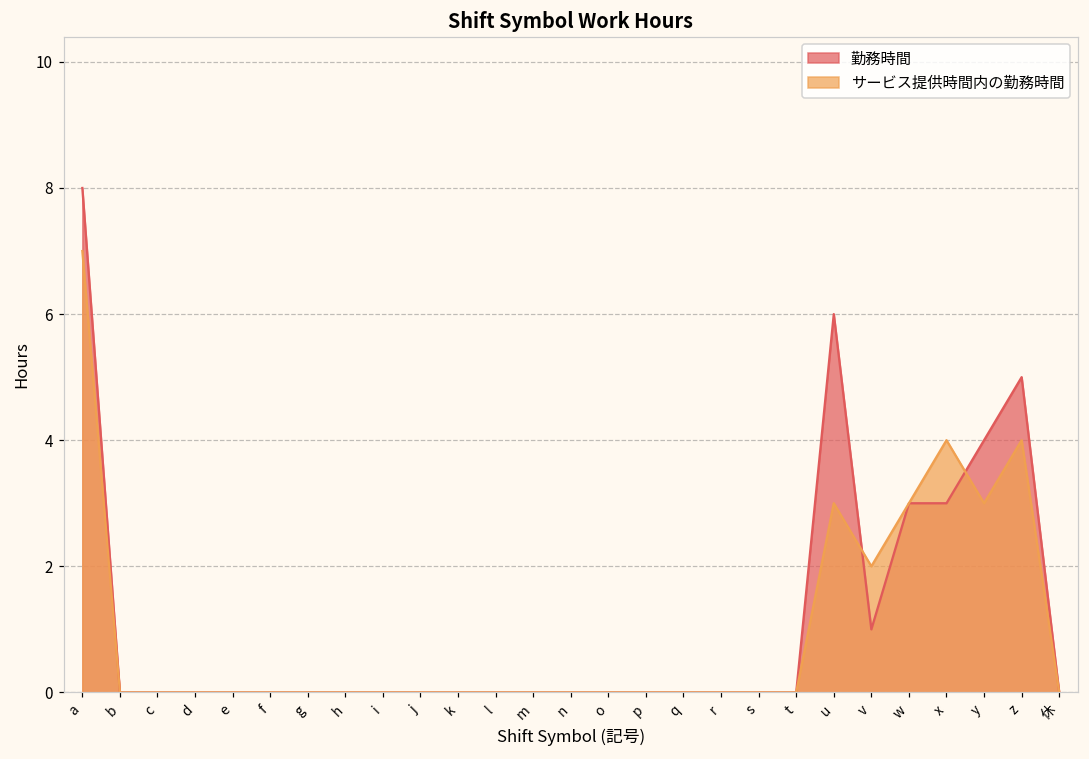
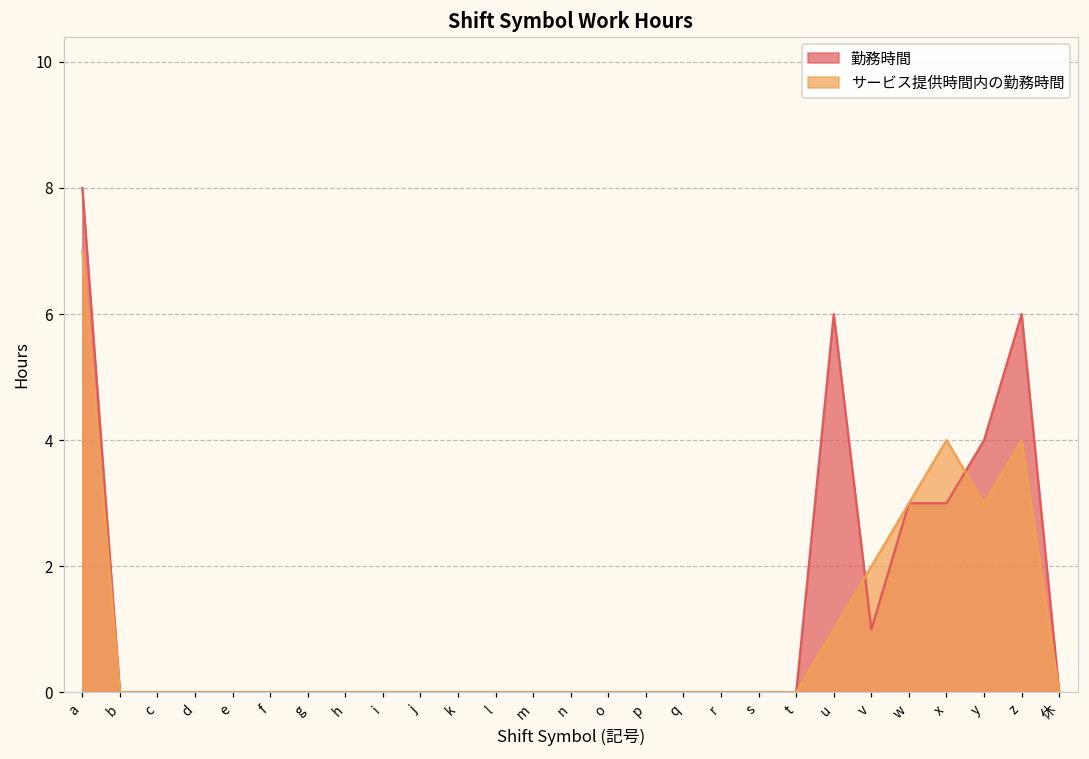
サービス提供時間内の勤務時間, u: 3 -> 1
勤務時間, z: 5 -> 6
